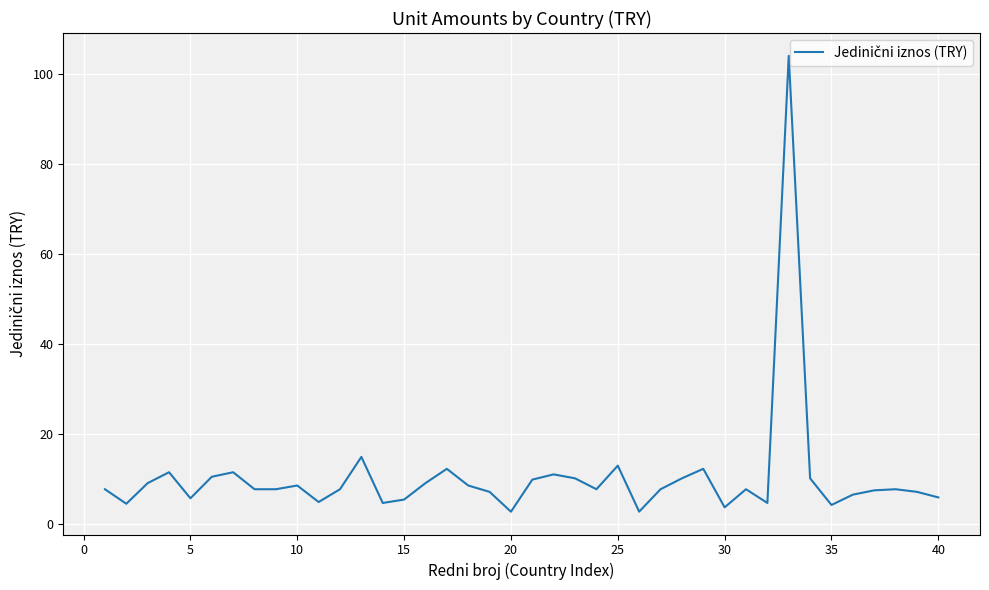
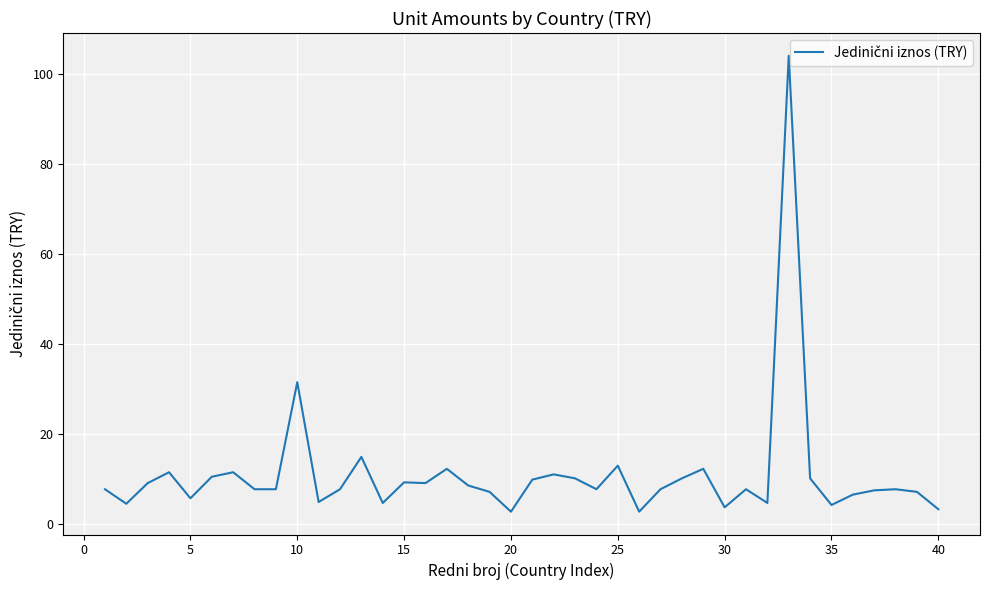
10: 9 -> 32
15: 6 -> 9
40: 6 -> 3
